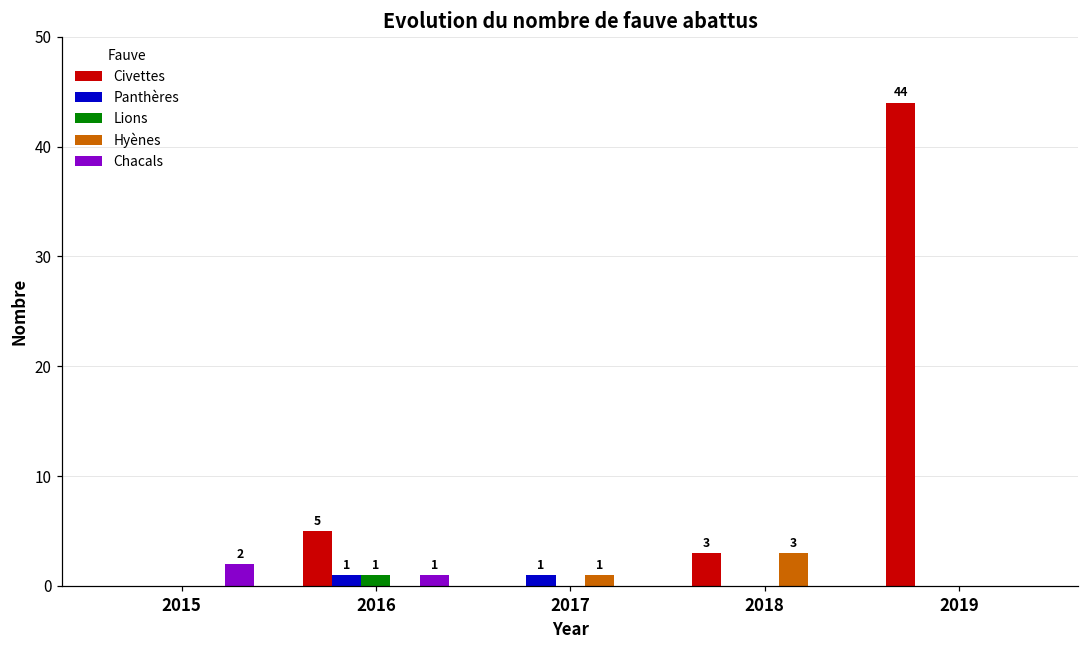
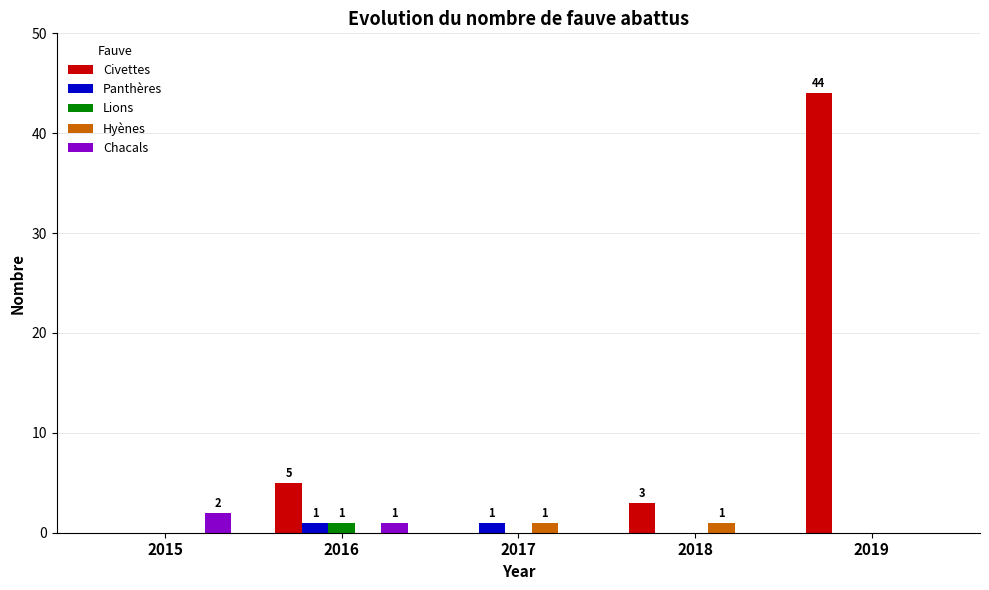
Hyènes, 2018: 3 -> 1
